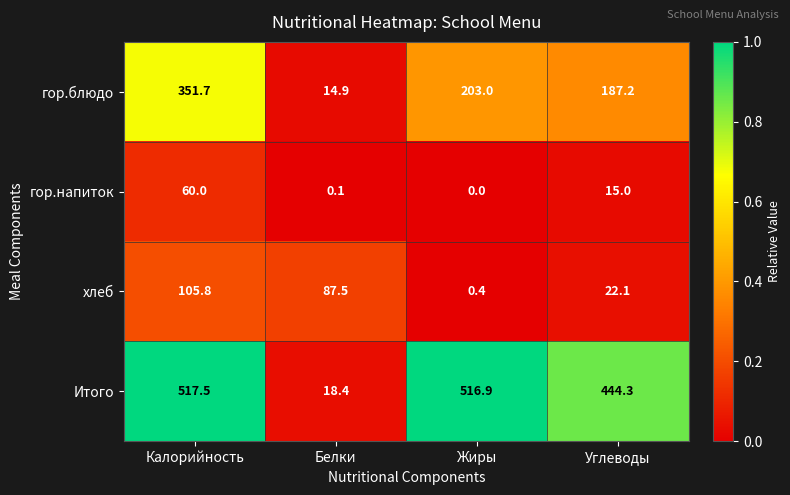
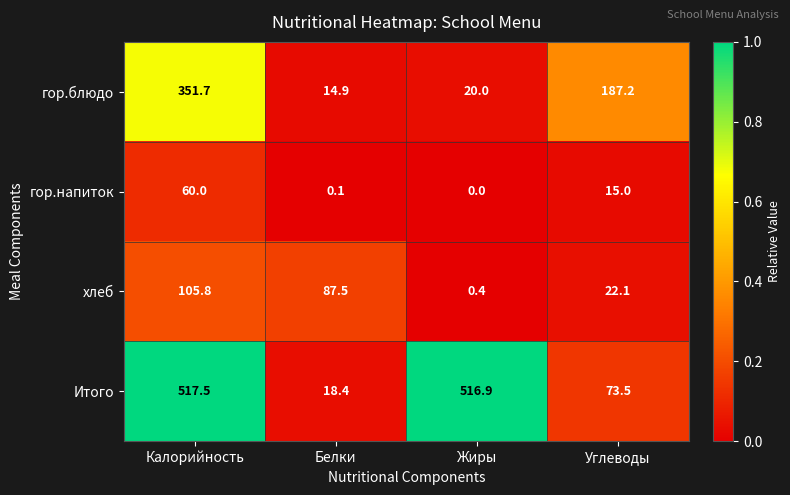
гор.блюдо, Жиры: 203.0 -> 20.0
Итого, Углеводы: 444.3 -> 73.5
